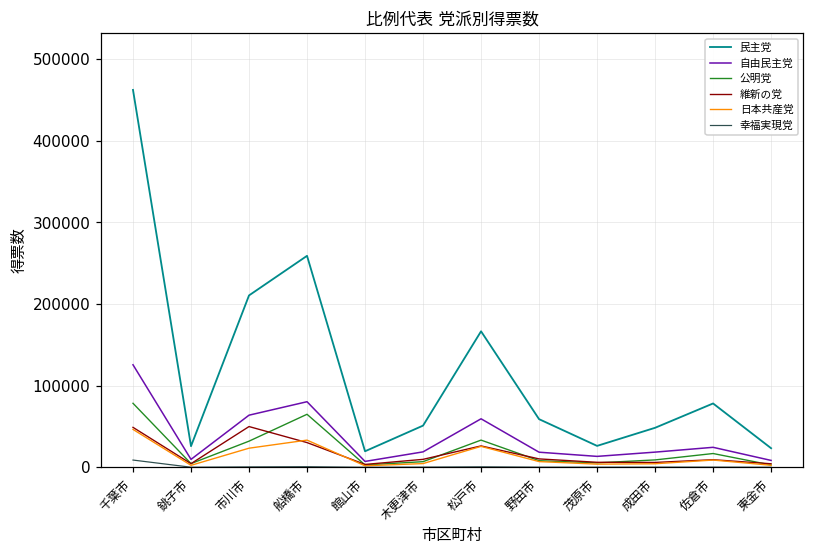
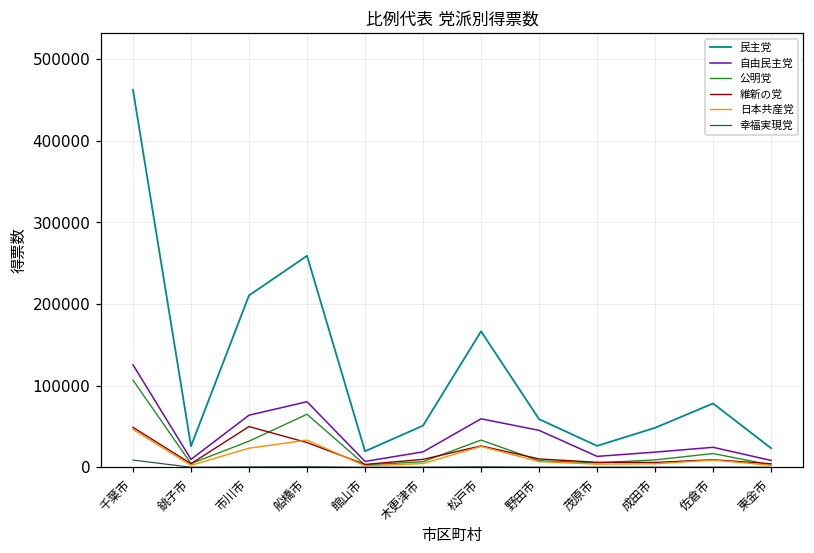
公明党, 千葉市: 80000 -> 110000
自由民主党, 野田市: 20000 -> 50000
